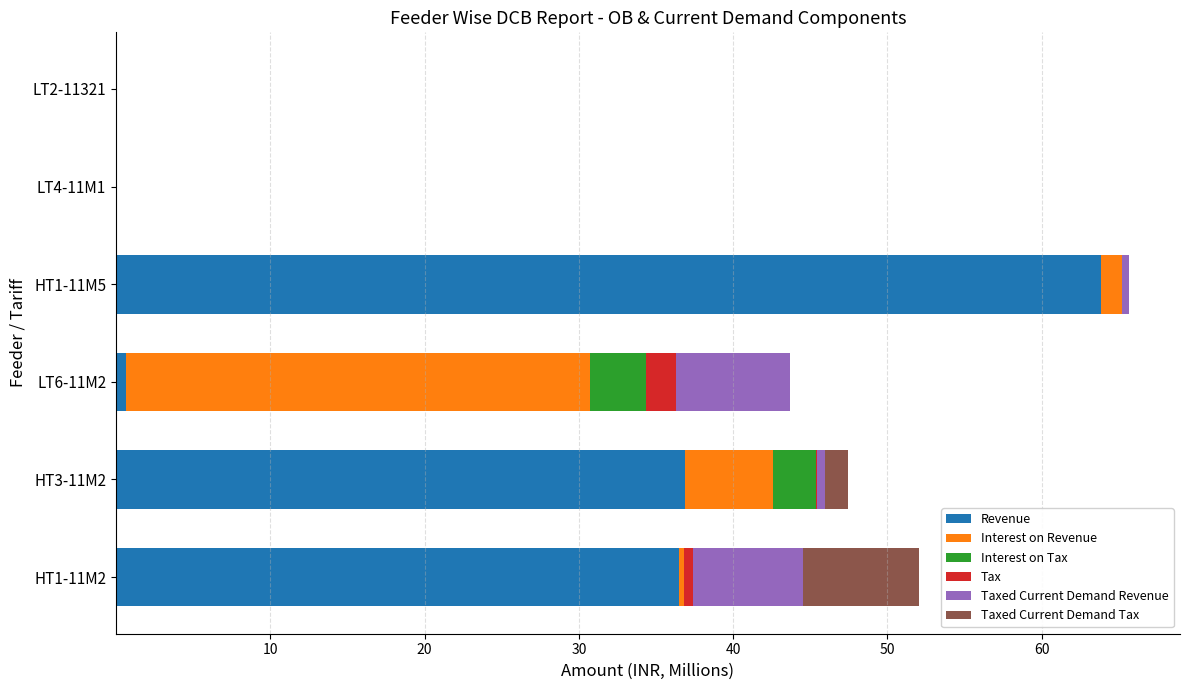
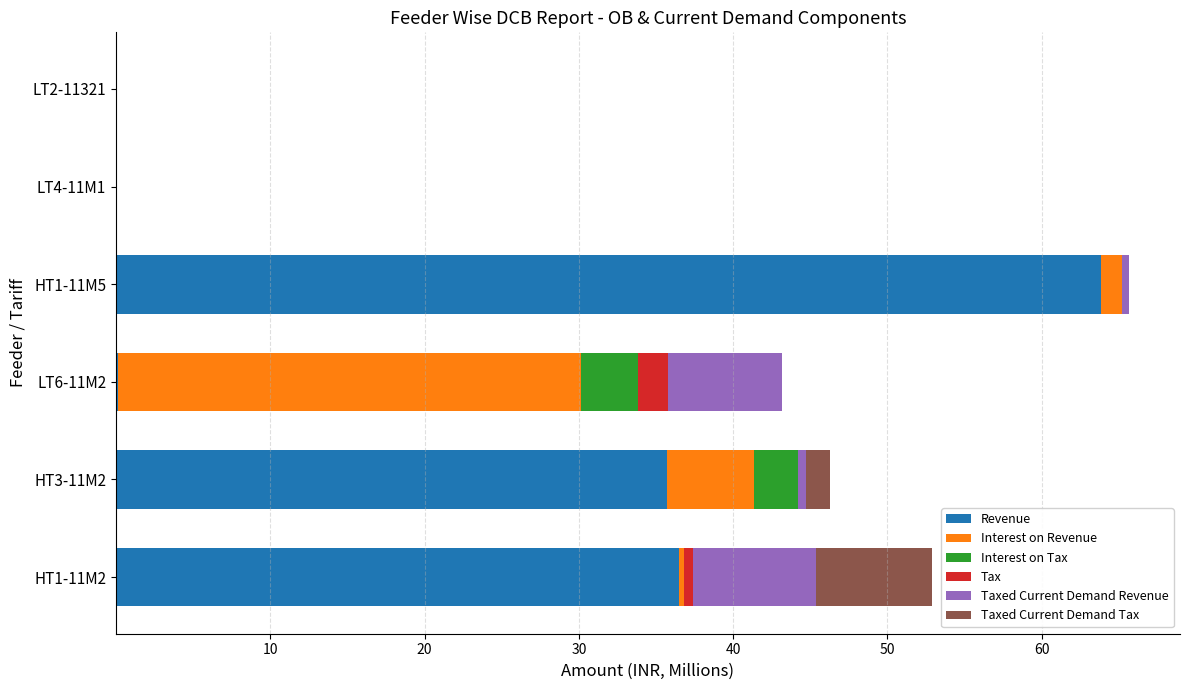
Revenue, LT6-11M2: 0.6 -> 0.1
Revenue, HT3-11M2: 36.9 -> 35.7
Taxed Current Demand Revenue, HT1-11M2: 7.1 -> 8.0
